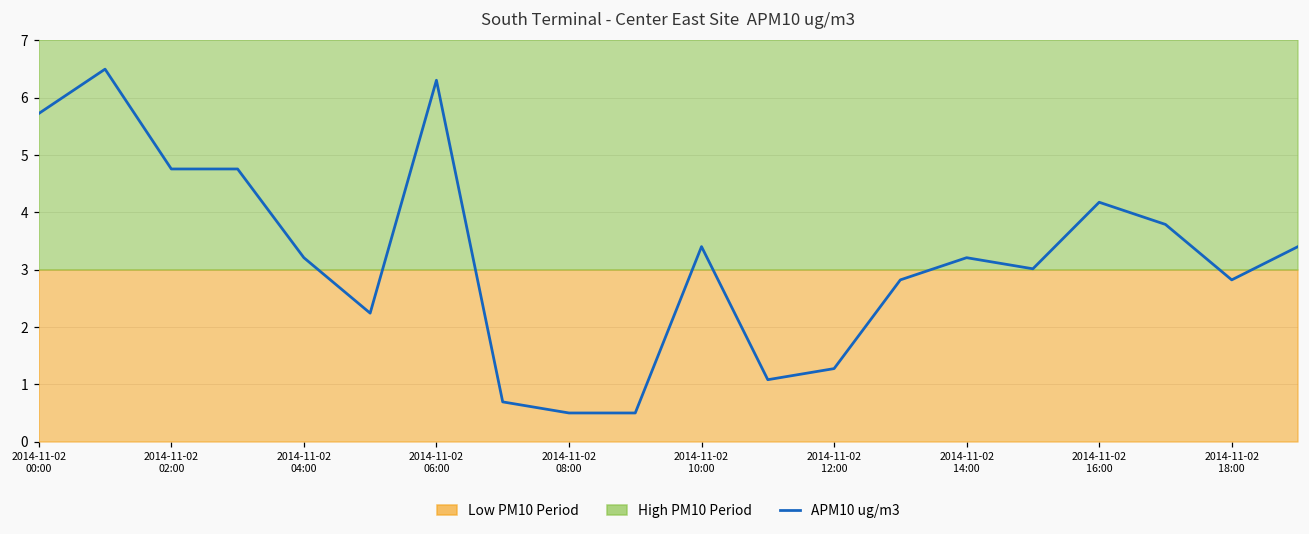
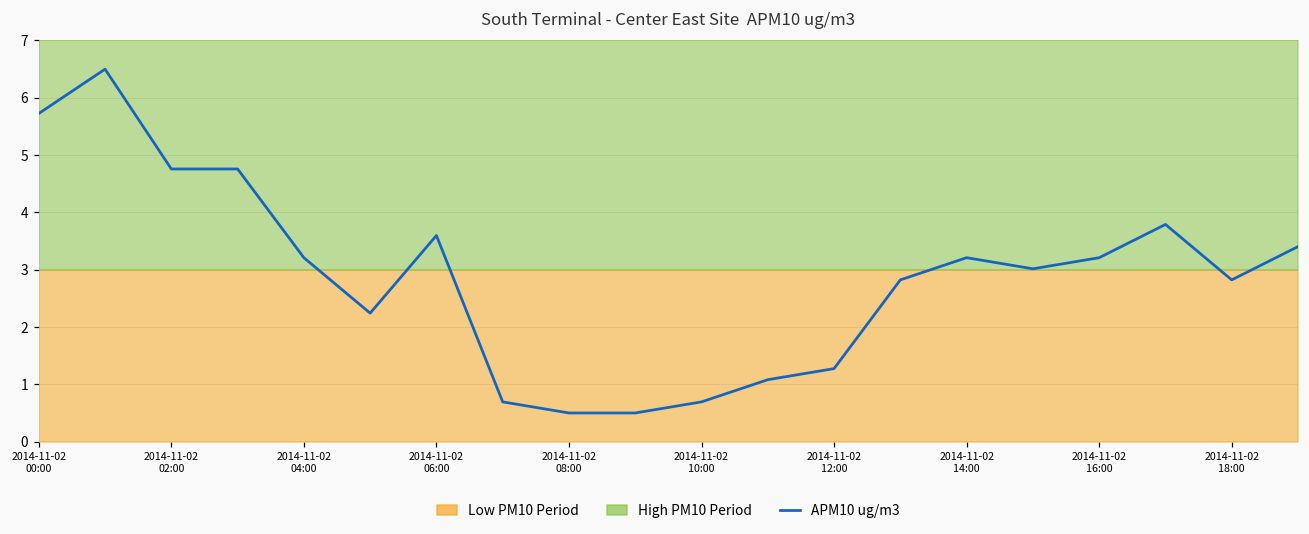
APM10 ug/m3, 2014-11-02 06:00: 6.3 -> 3.6
APM10 ug/m3, 2014-11-02 10:00: 3.4 -> 0.7
APM10 ug/m3, 2014-11-02 16:00: 4.2 -> 3.2
